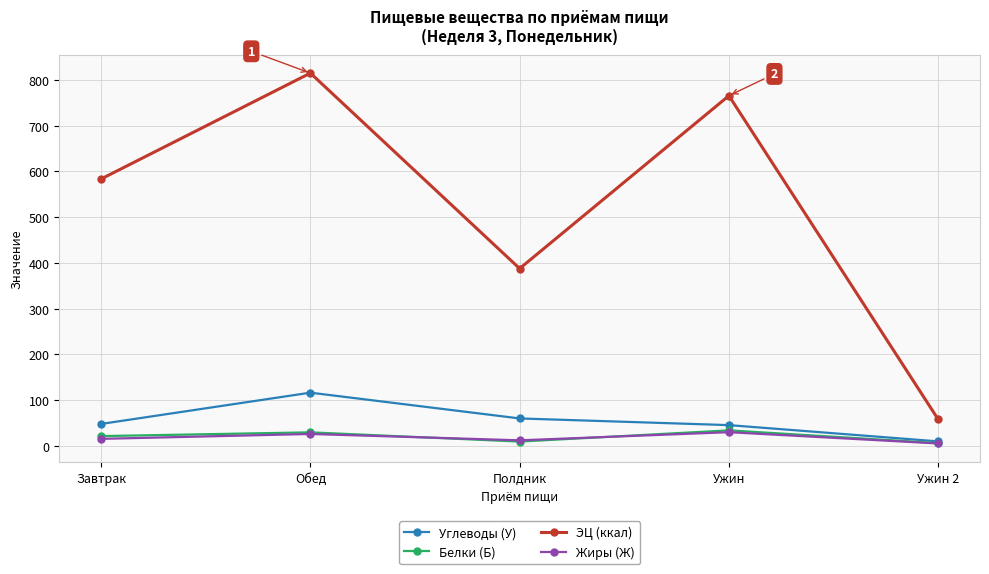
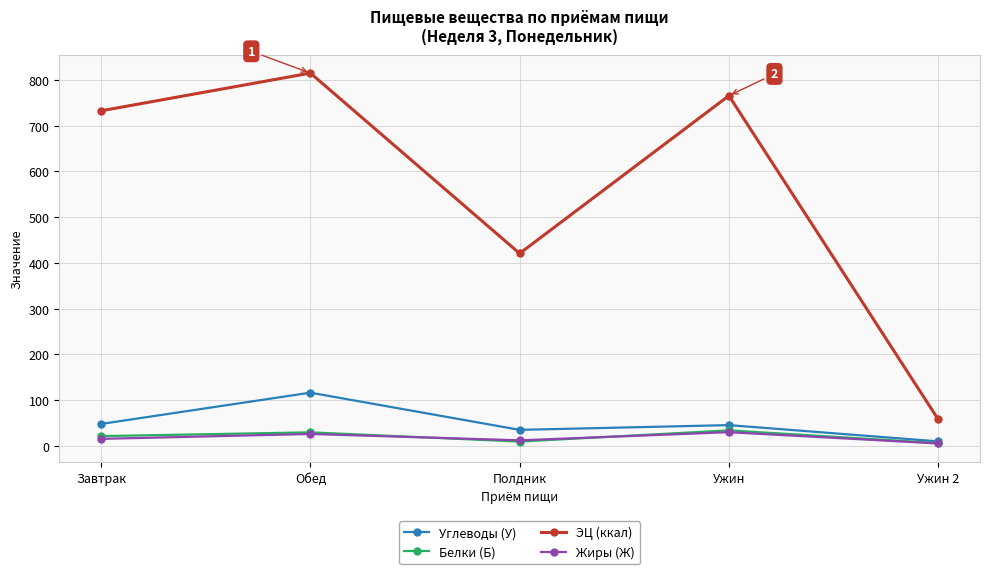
ЭЦ (ккал), Завтрак: 580 -> 730
Углеводы (У), Полдник: 60 -> 30
ЭЦ (ккал), Полдник: 390 -> 420
